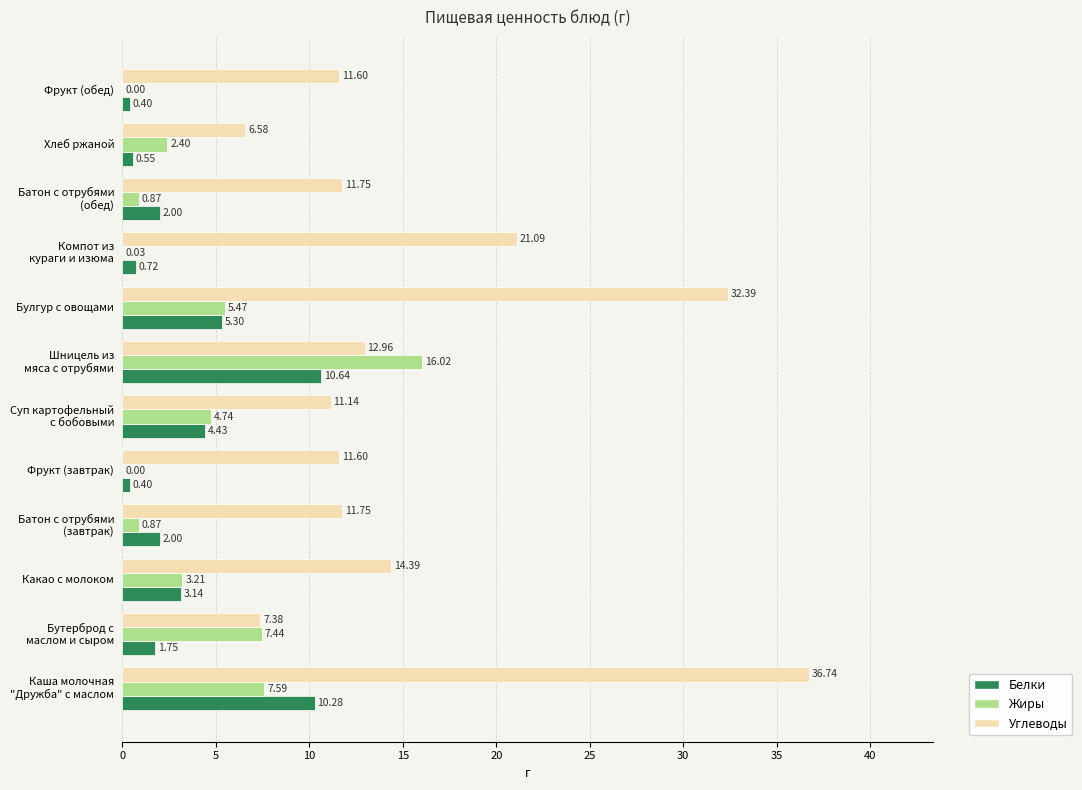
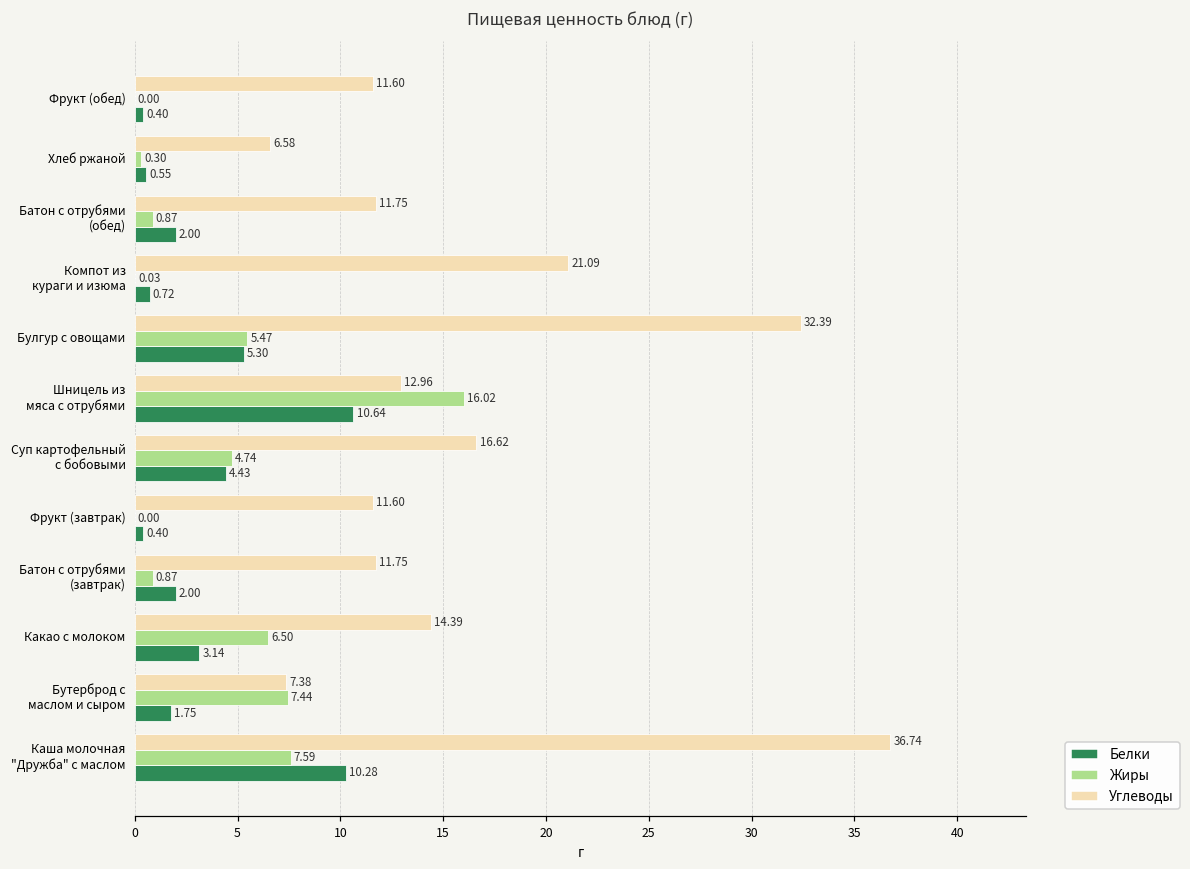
Жиры, Хлеб ржаной: 2.40 -> 0.30
Углеводы, Суп картофельный с бобовыми: 11.14 -> 16.62
Жиры, Какао с молоком: 3.21 -> 6.50
